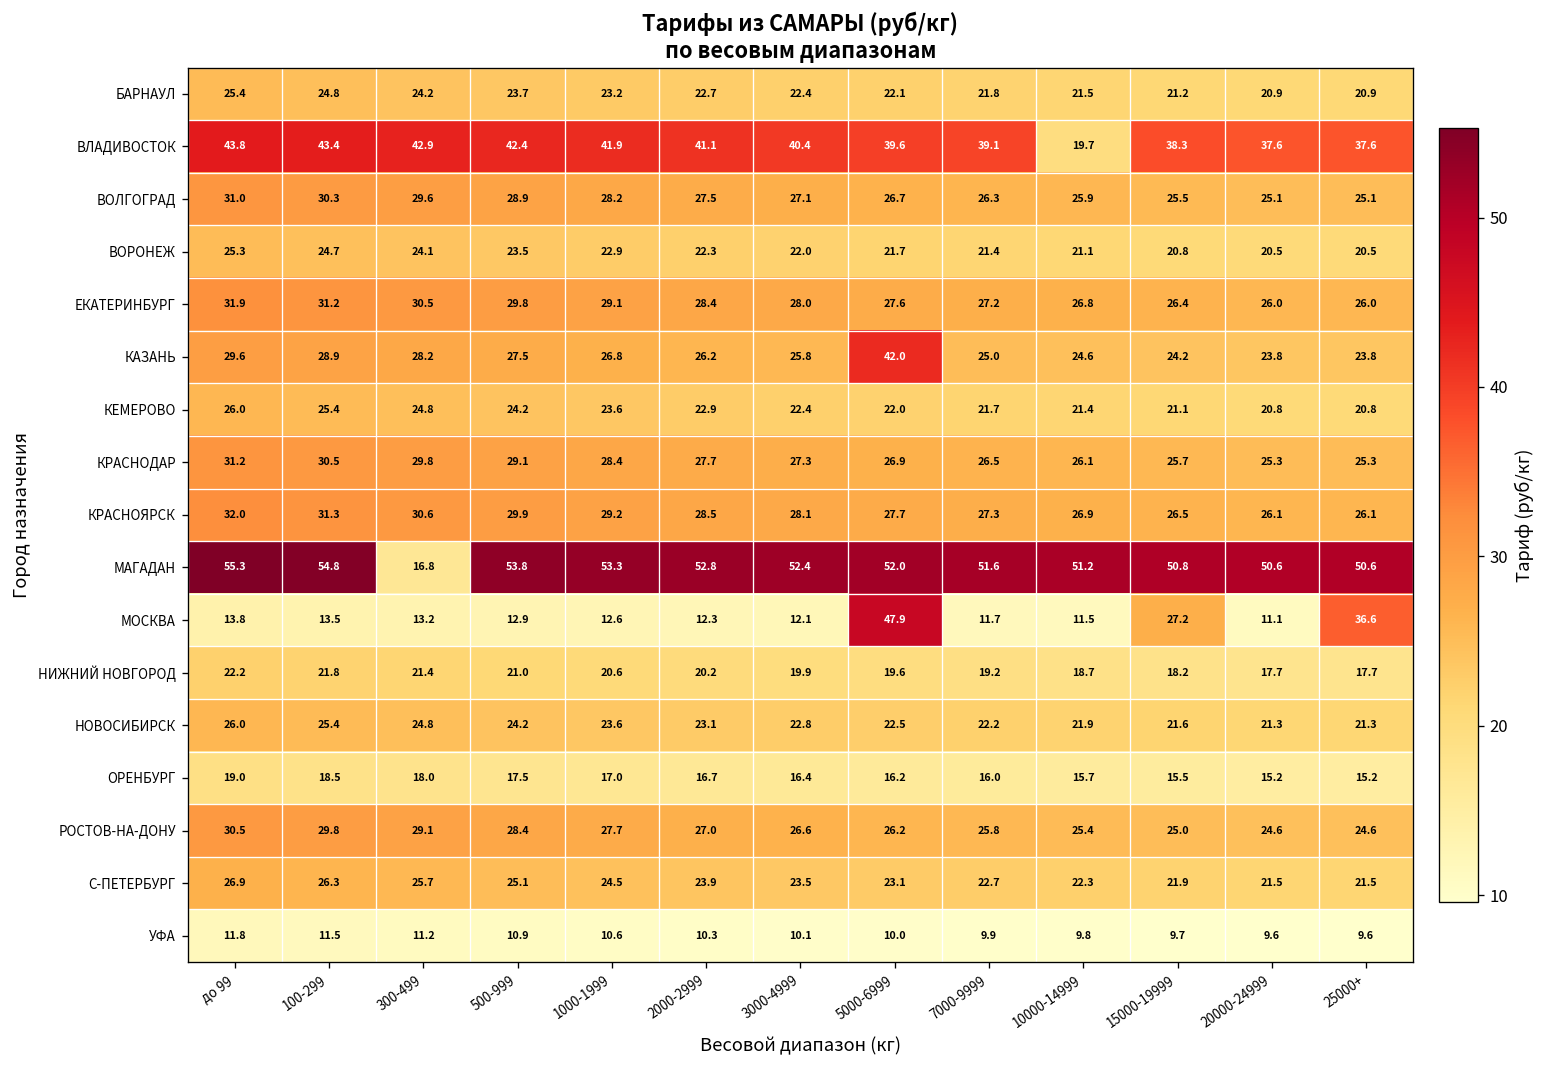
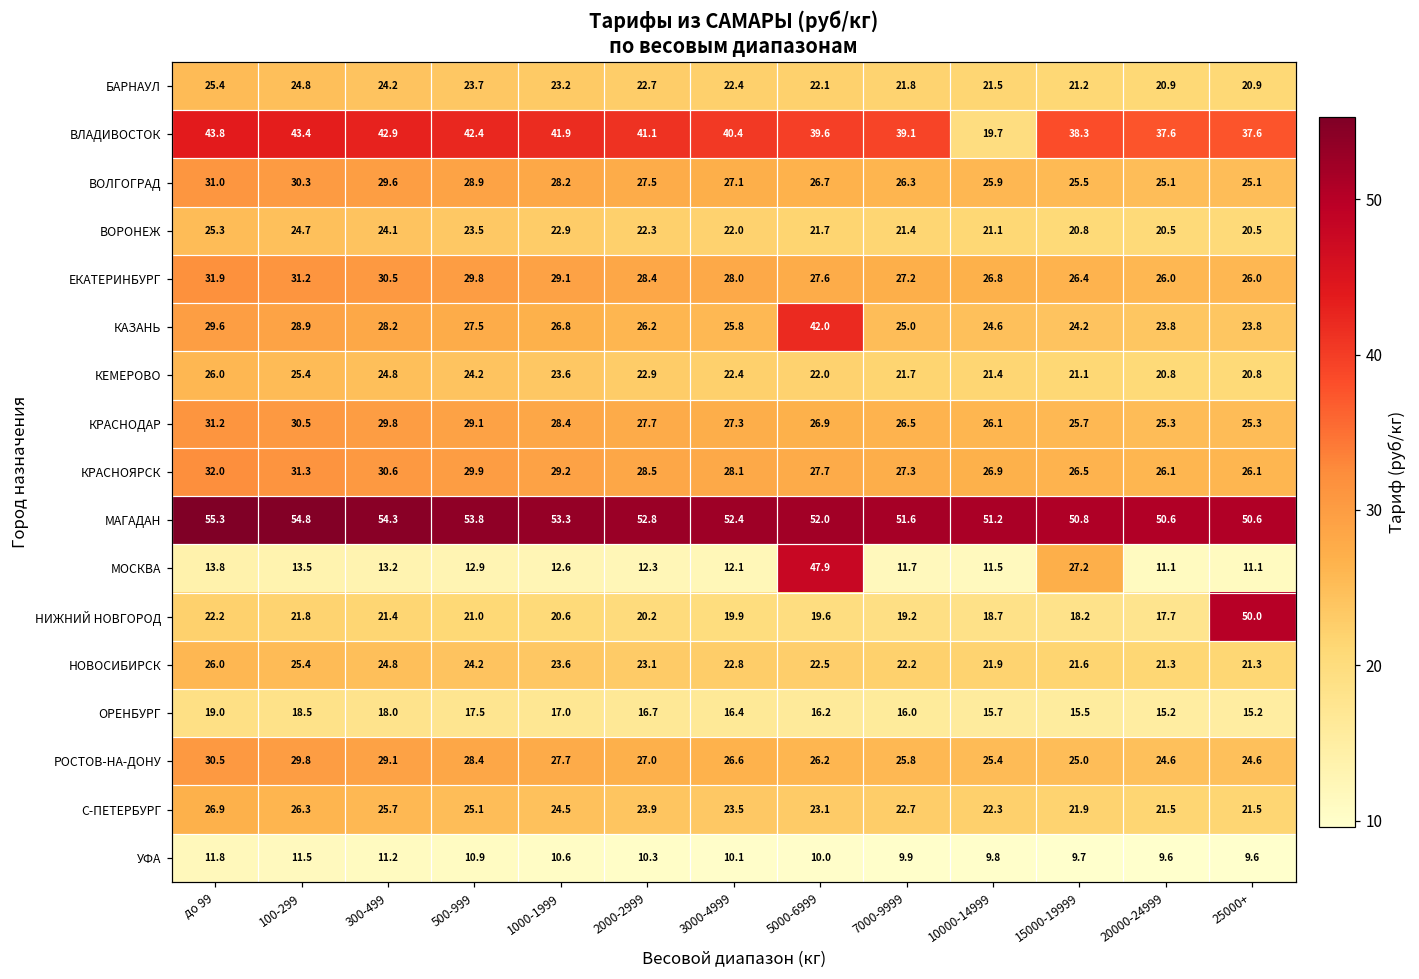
МАГАДАН, 300-499: 16.8 -> 54.3
МОСКВА, 25000+: 36.6 -> 11.1
НИЖНИЙ НОВГОРОД, 25000+: 17.7 -> 50.0
